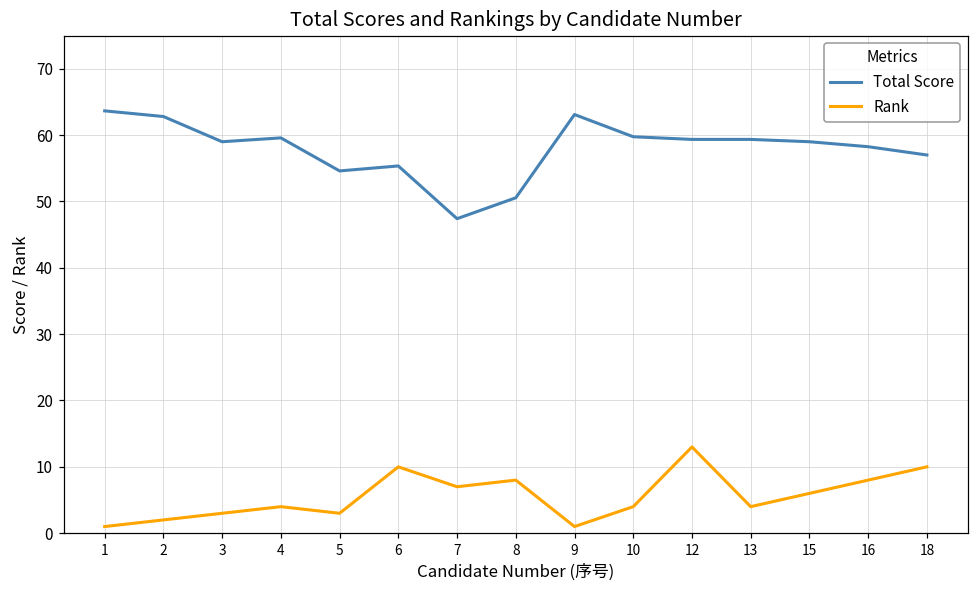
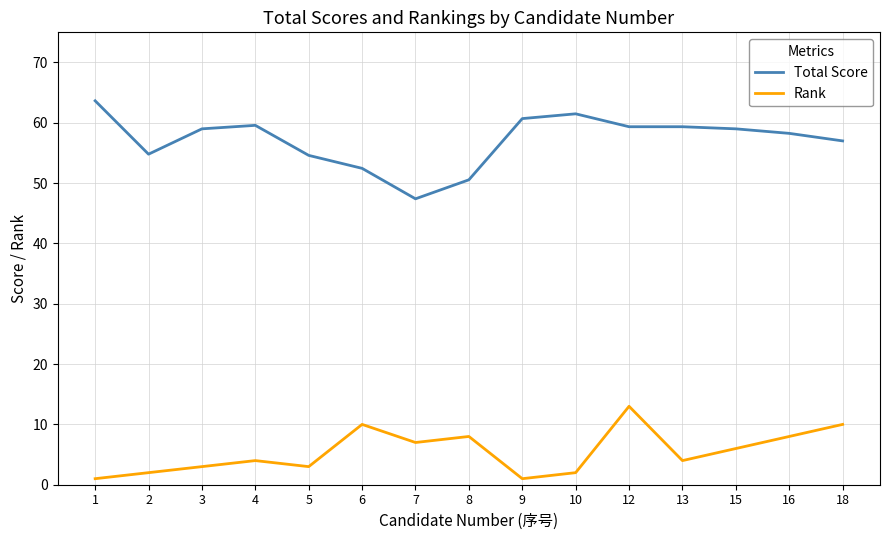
Total Score, 2: 63 -> 55
Total Score, 6: 55 -> 52
Total Score, 9: 63 -> 61
Total Score, 10: 60 -> 61
Rank, 10: 4 -> 2
